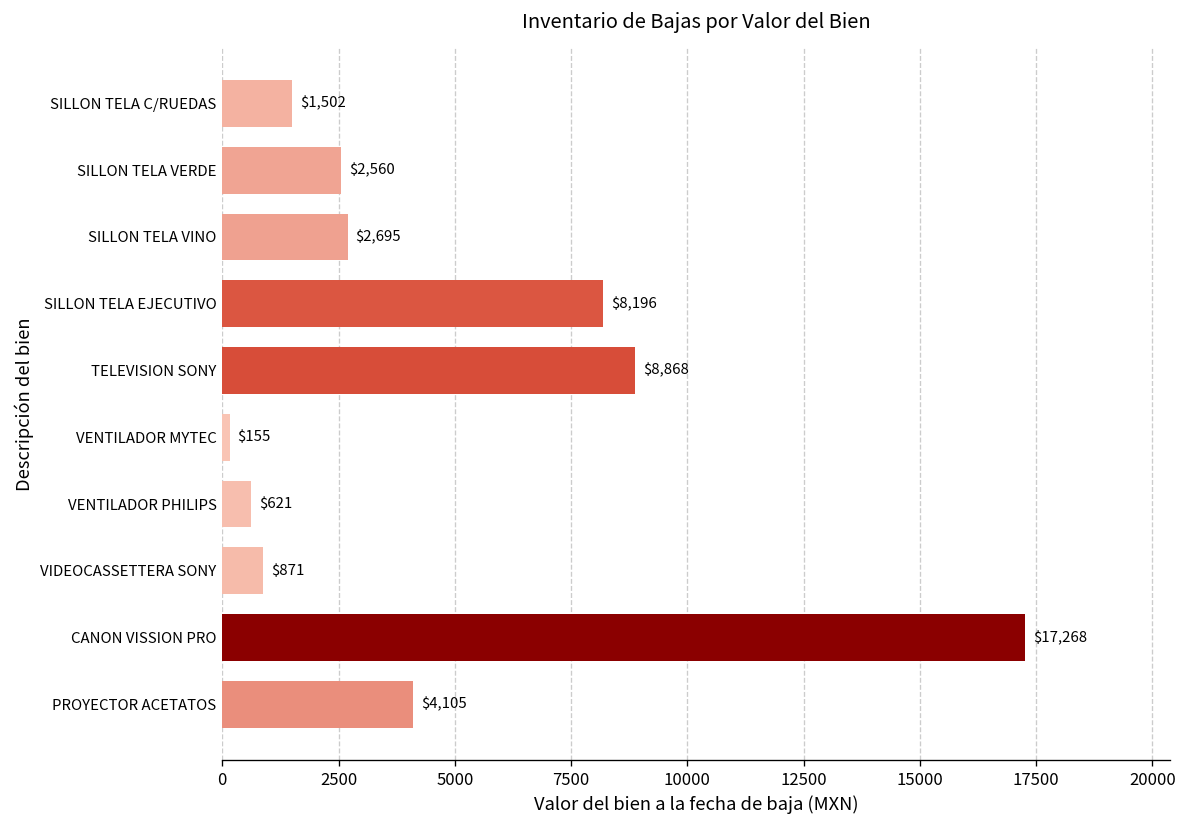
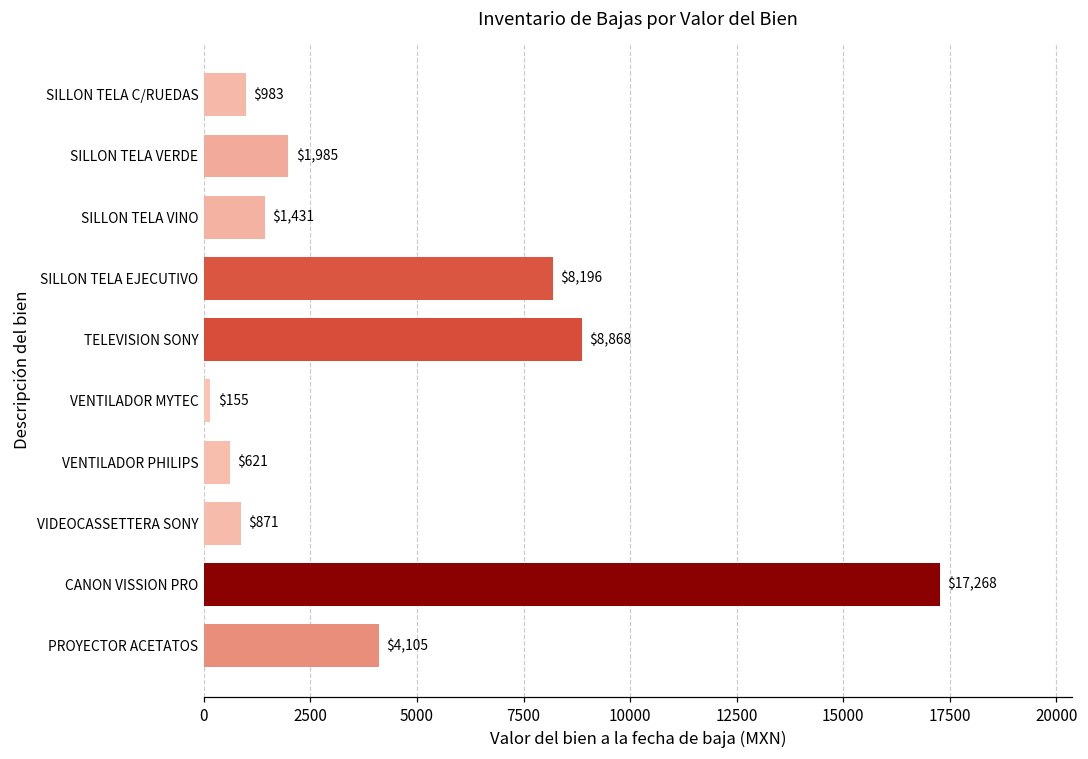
SILLON TELA C/RUEDAS: $1,502 -> $983
SILLON TELA VERDE: $2,560 -> $1,985
SILLON TELA VINO: $2,695 -> $1,431
